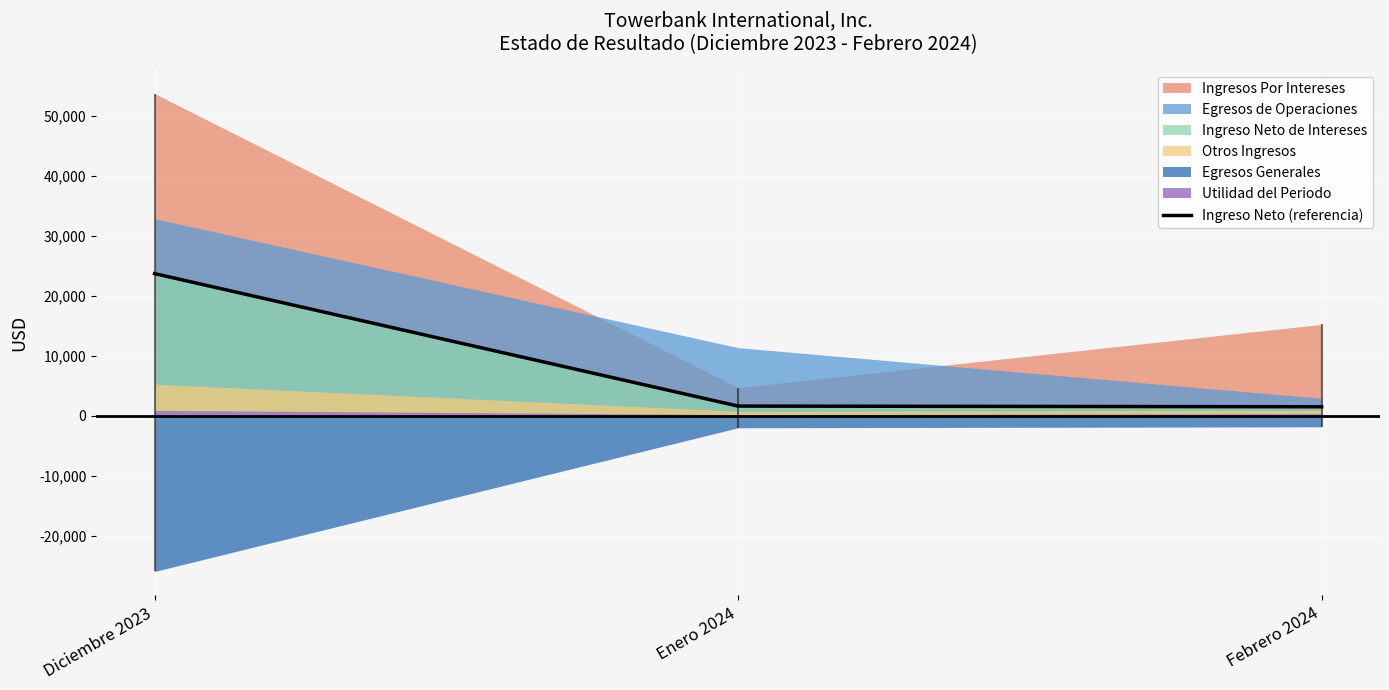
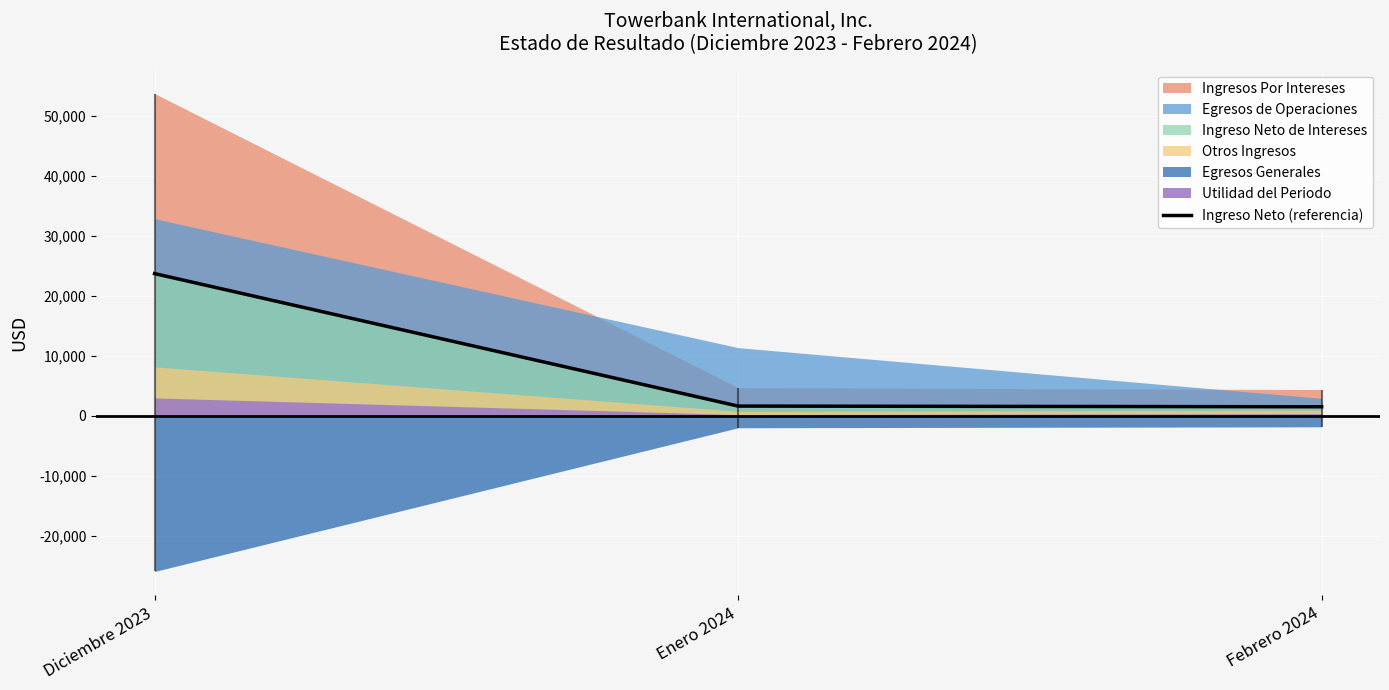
Otros Ingresos, Diciembre 2023: 5,000 -> 8,000
Utilidad del Periodo, Diciembre 2023: 1,000 -> 3,000
Ingresos Por Intereses, Febrero 2024: 15,000 -> 4,000
